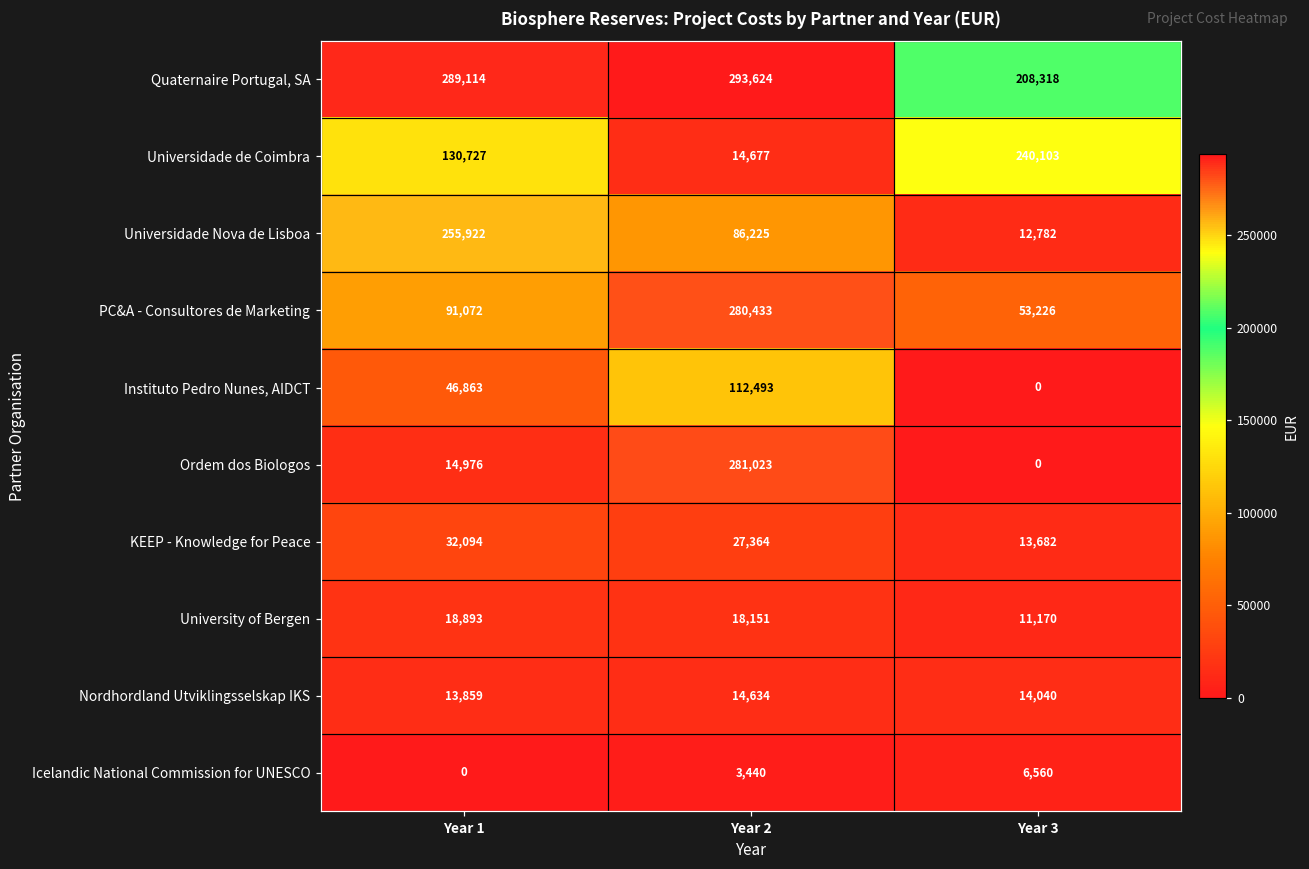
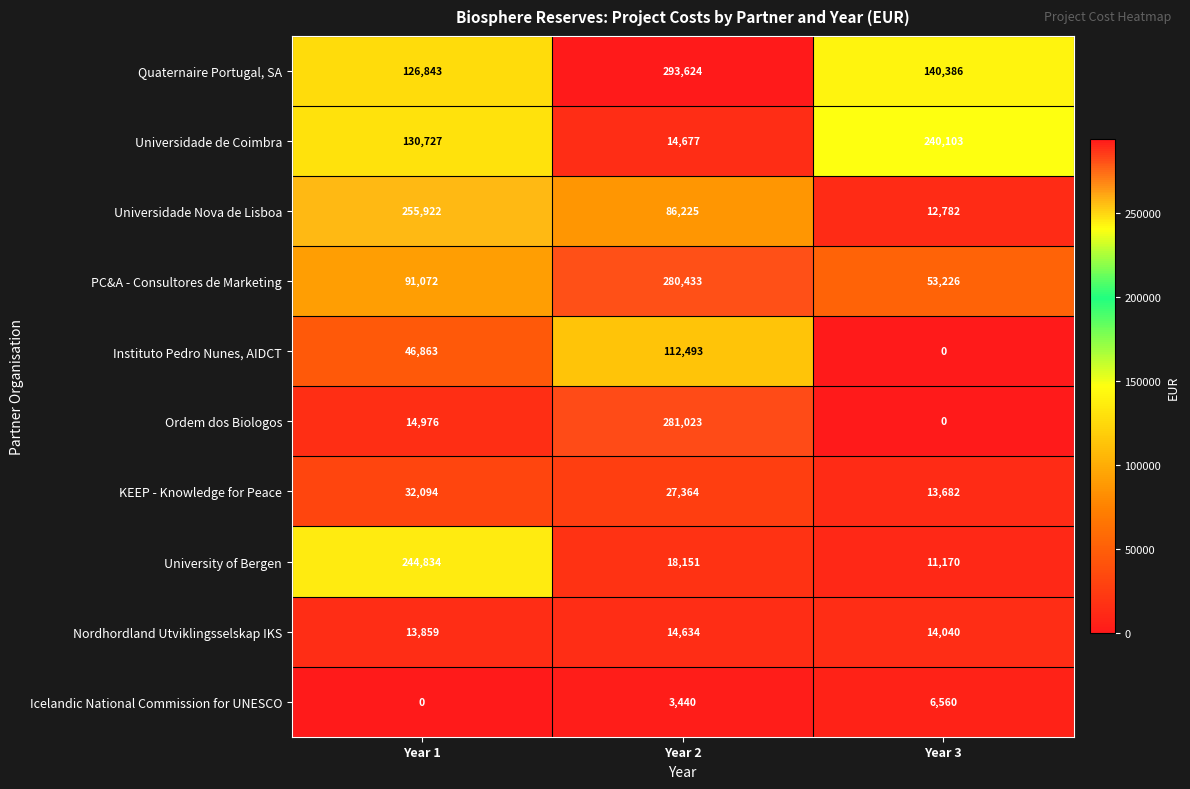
Quaternaire Portugal, SA, Year 1: 289,114 -> 126,843
Quaternaire Portugal, SA, Year 3: 208,318 -> 140,386
University of Bergen, Year 1: 18,893 -> 244,834
